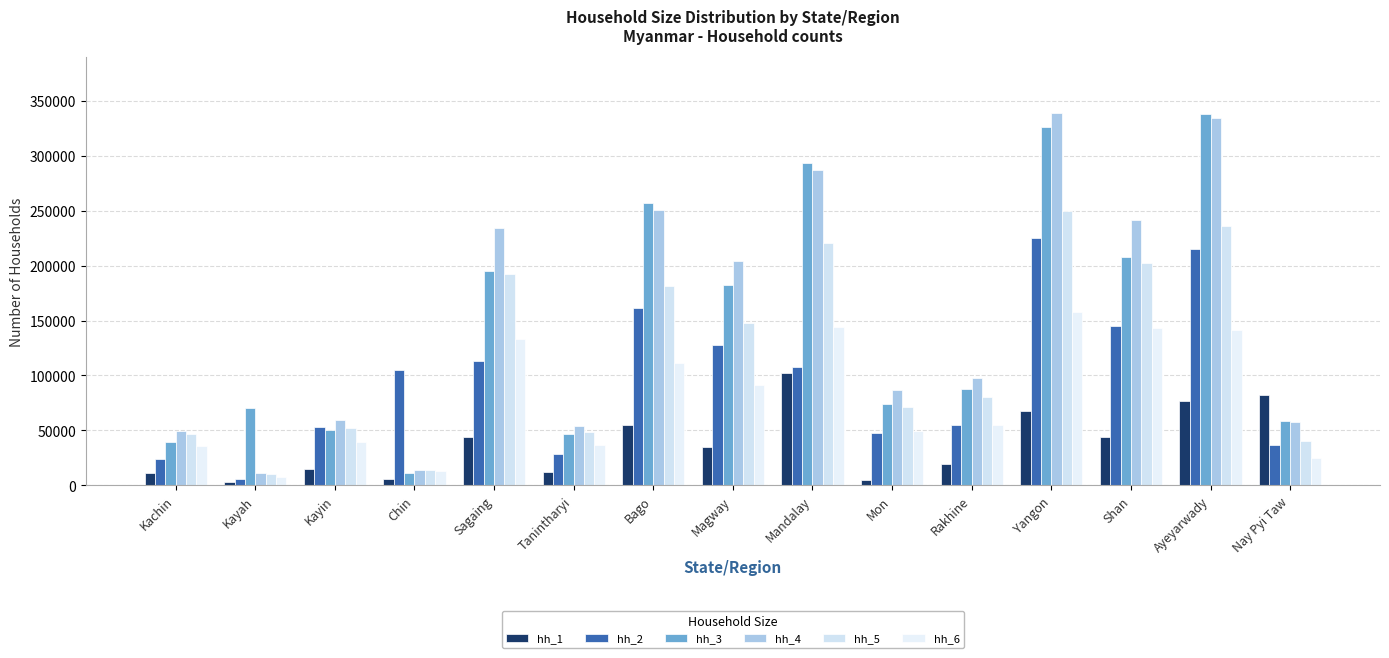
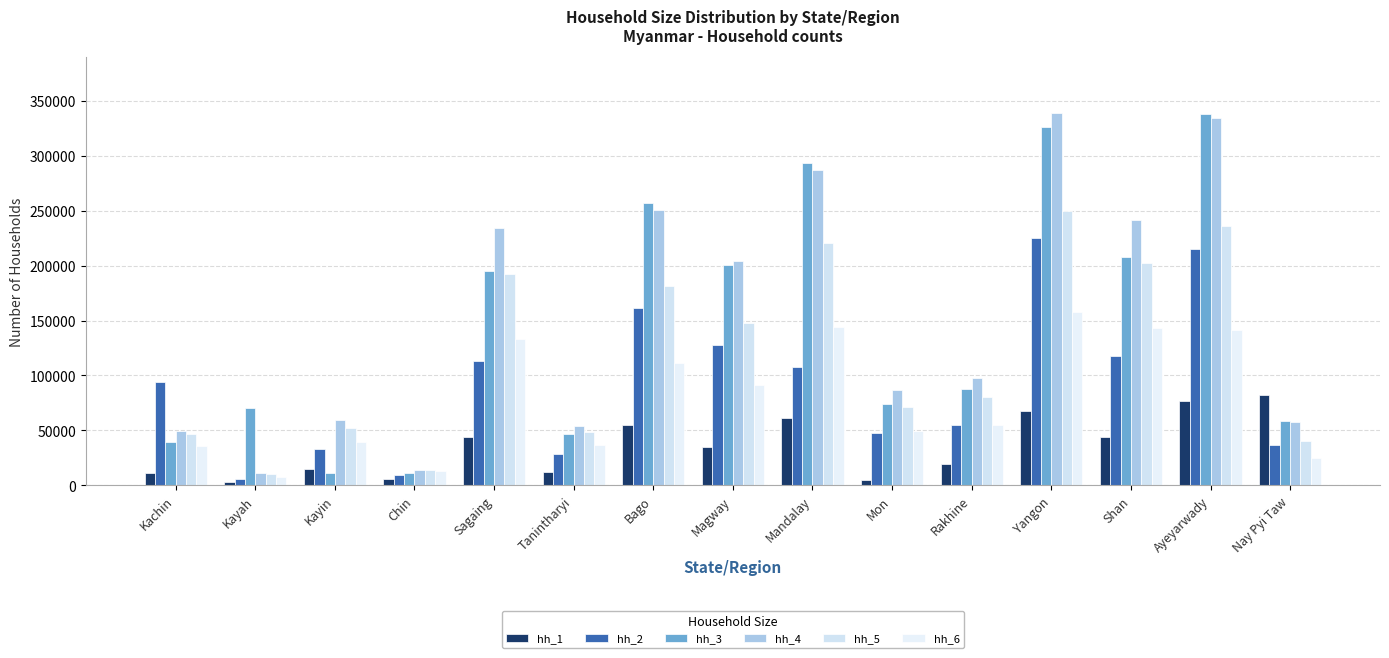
hh_2, Kachin: 24000 -> 94000
hh_2, Kayin: 53000 -> 33000
hh_3, Kayin: 51000 -> 11000
hh_2, Chin: 105000 -> 9000
hh_3, Magway: 182000 -> 201000
hh_1, Mandalay: 103000 -> 62000
hh_2, Shan: 146000 -> 118000
